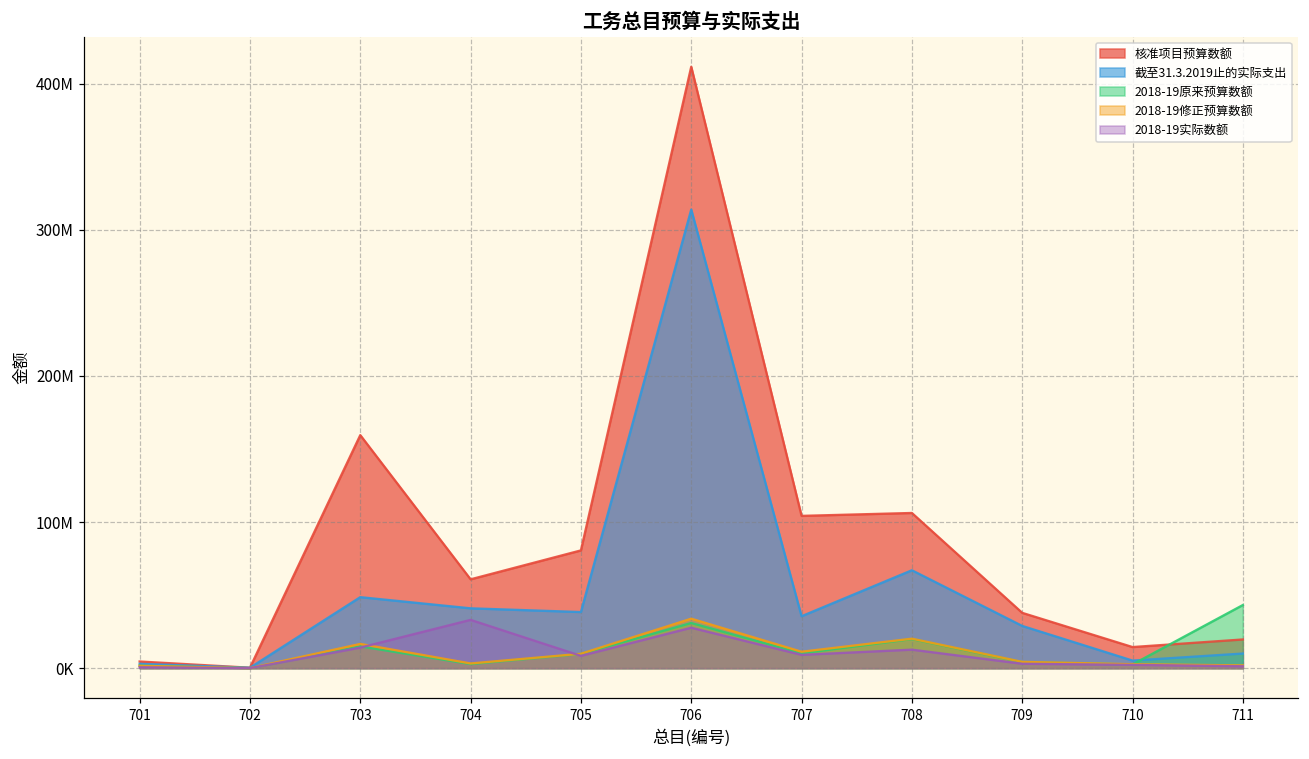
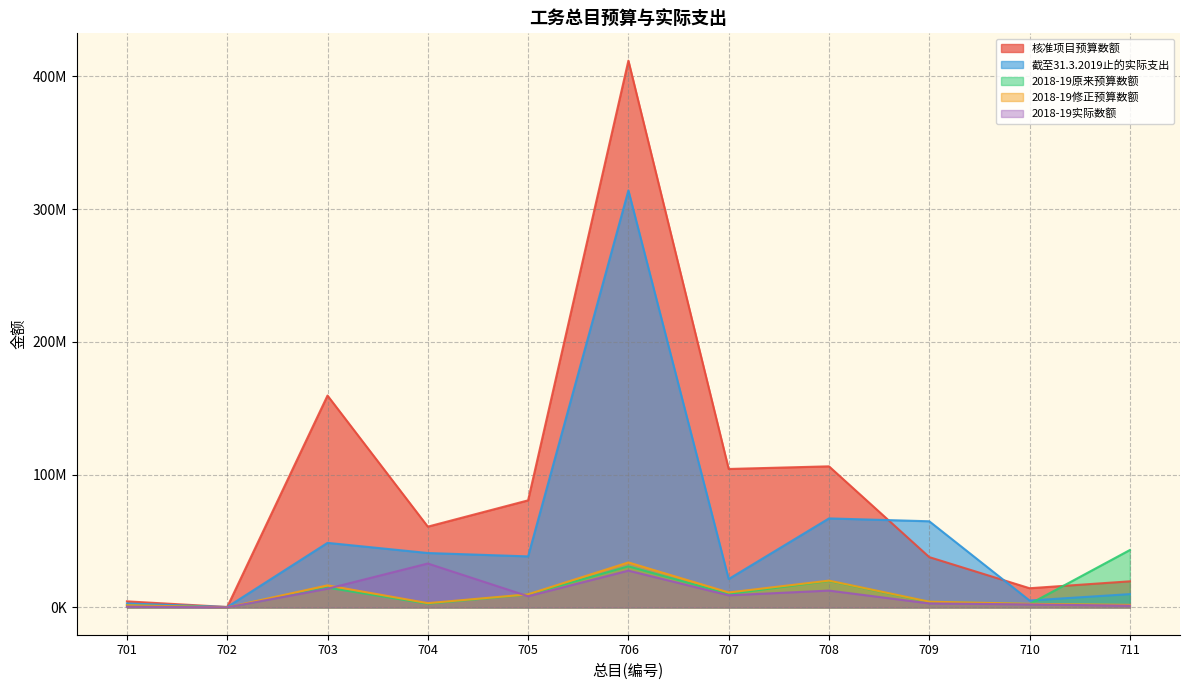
截至31.3.2019止的实际支出, 707: 36000000 -> 21000000
截至31.3.2019止的实际支出, 709: 29000000 -> 65000000
